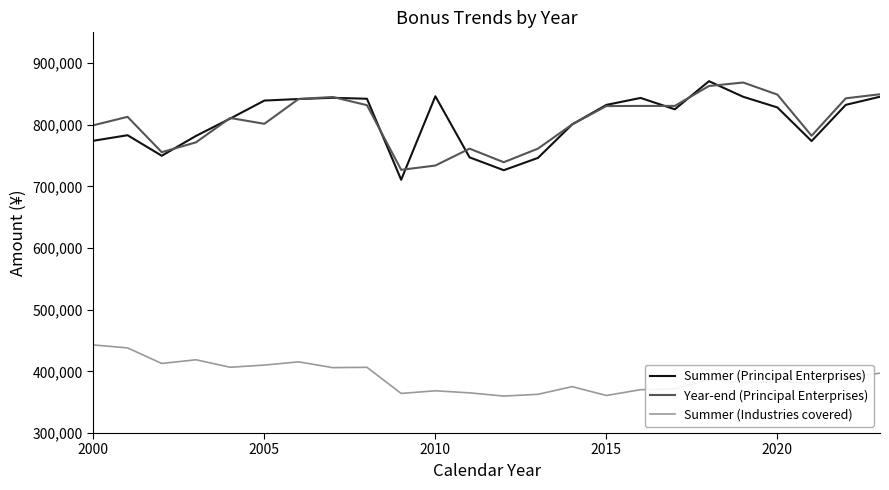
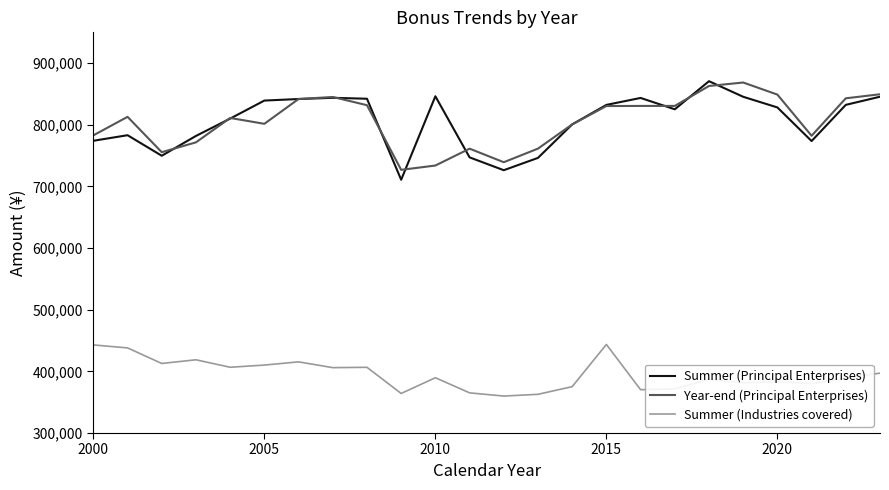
Year-end (Principal Enterprises), 2000: 800,000 -> 780,000
Summer (Industries covered), 2010: 370,000 -> 390,000
Summer (Industries covered), 2015: 360,000 -> 440,000
